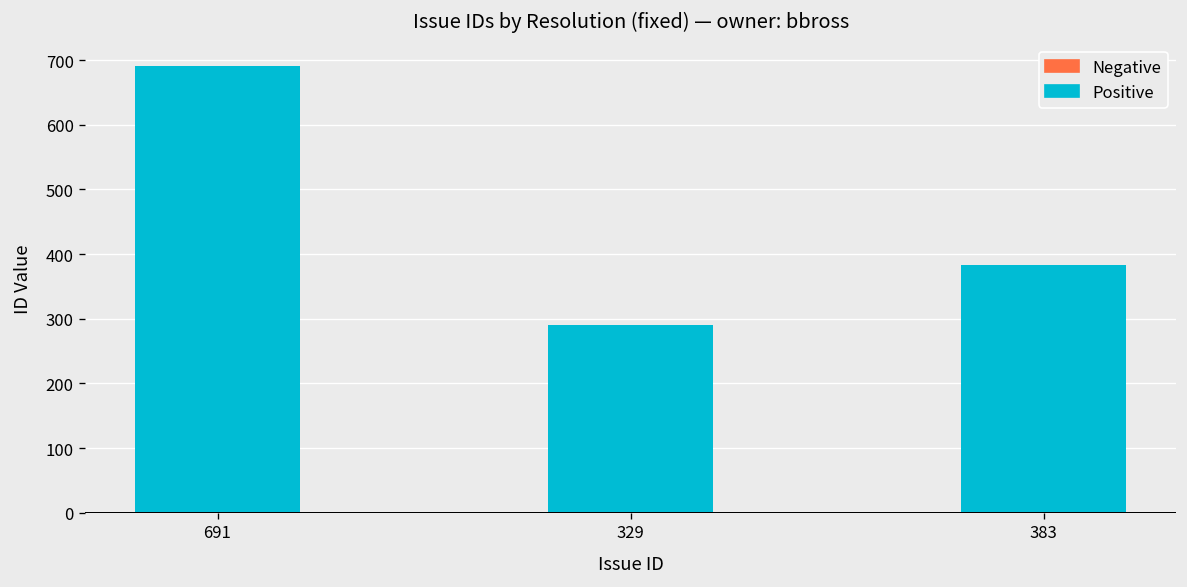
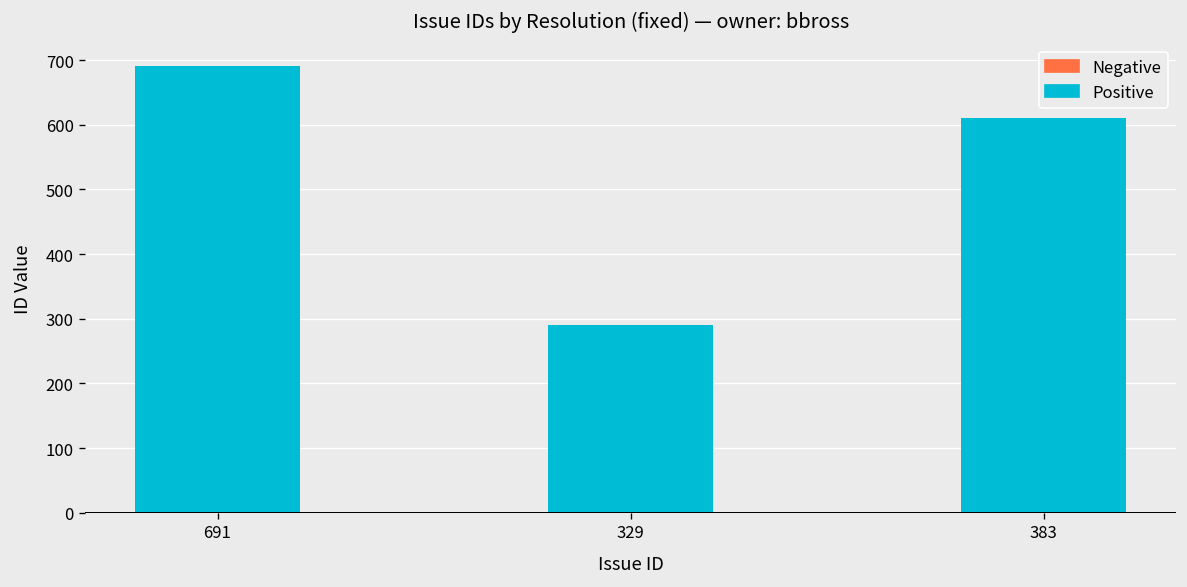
383: 380 -> 610
